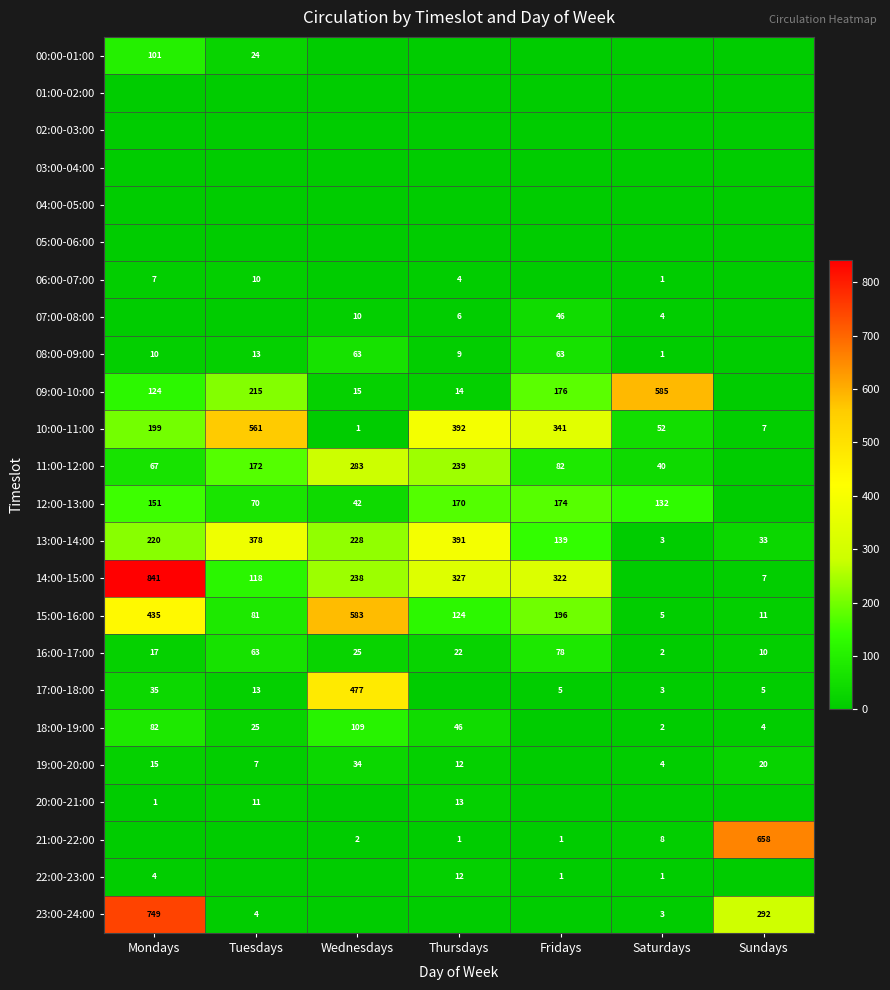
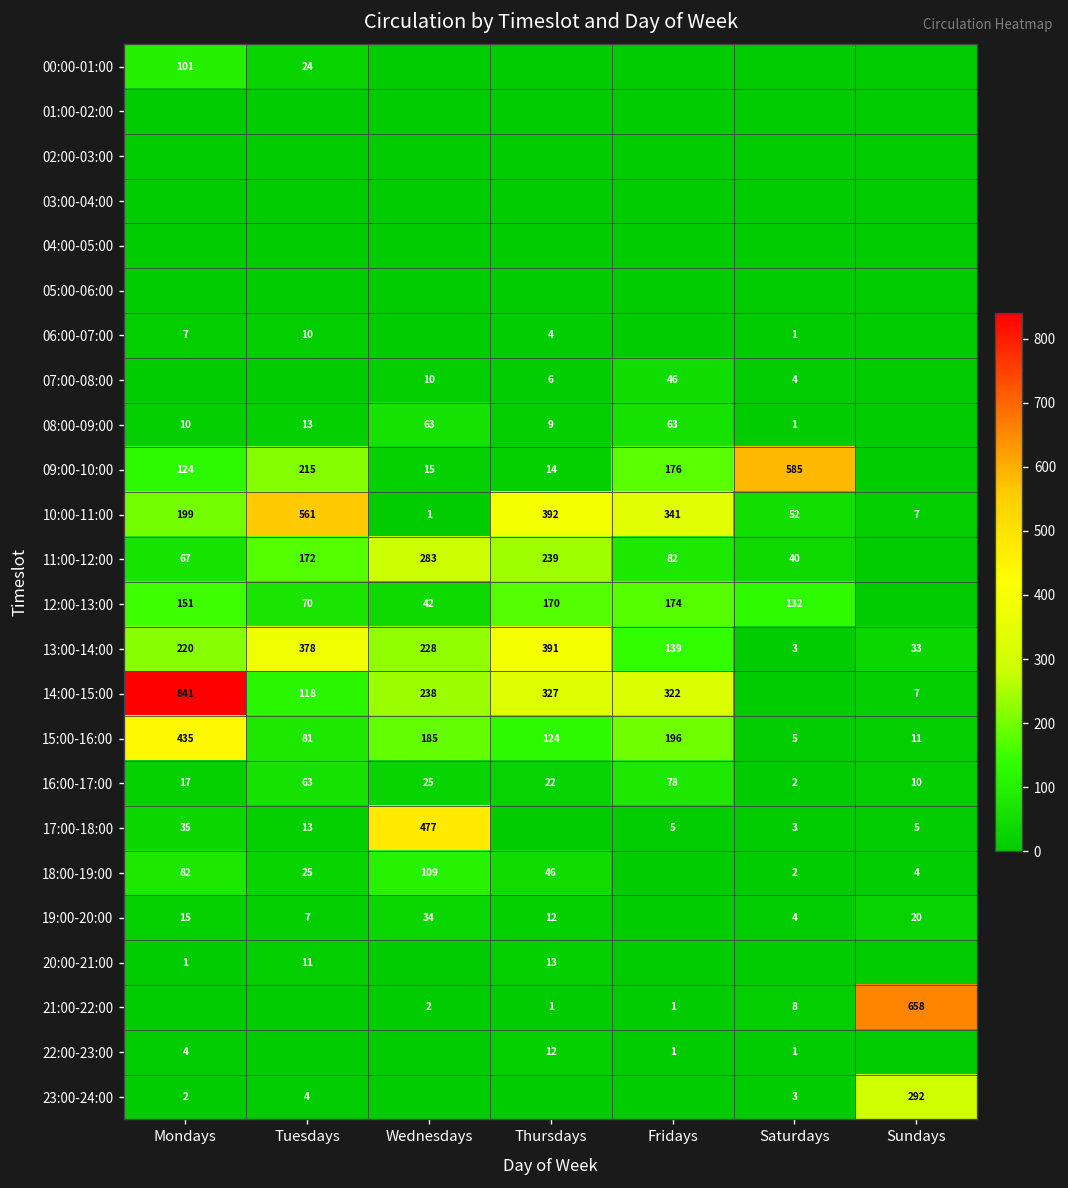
15:00-16:00, Wednesdays: 583 -> 185
23:00-24:00, Mondays: 749 -> 2
